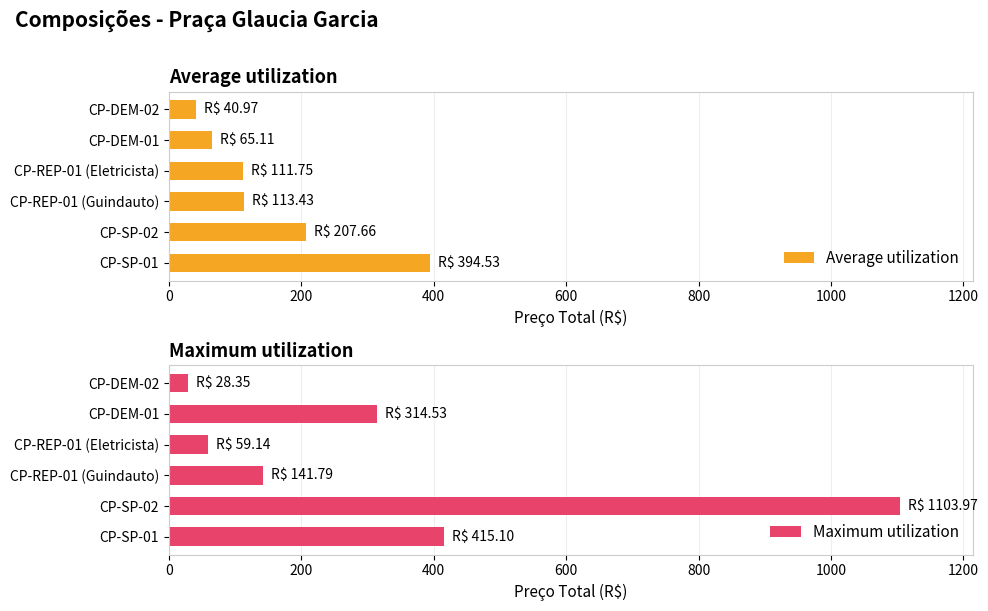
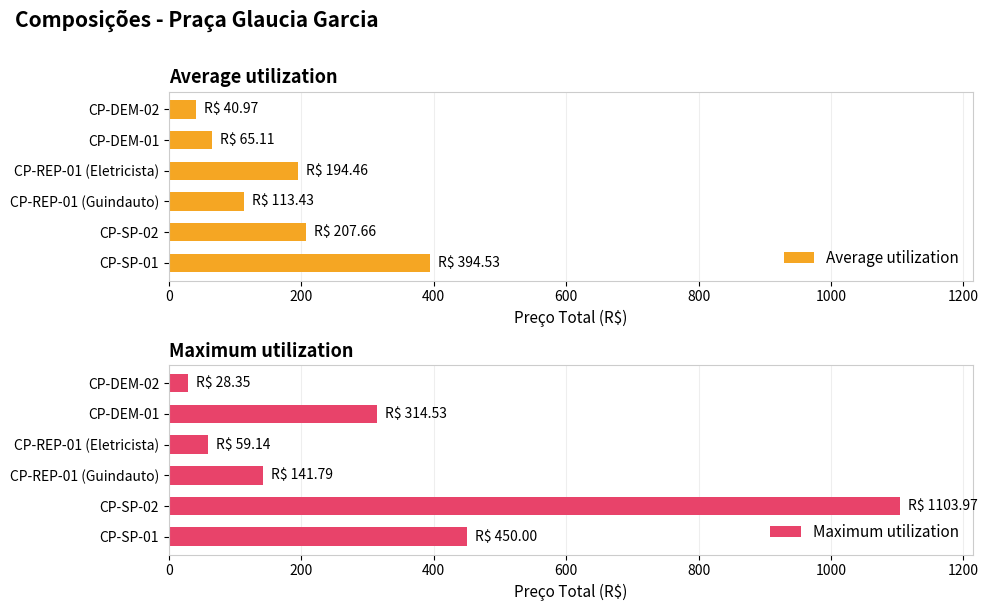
Average utilization, CP-REP-01 (Eletricista): 111.75 -> 194.46
Maximum utilization, CP-SP-01: 415.10 -> 450.00
